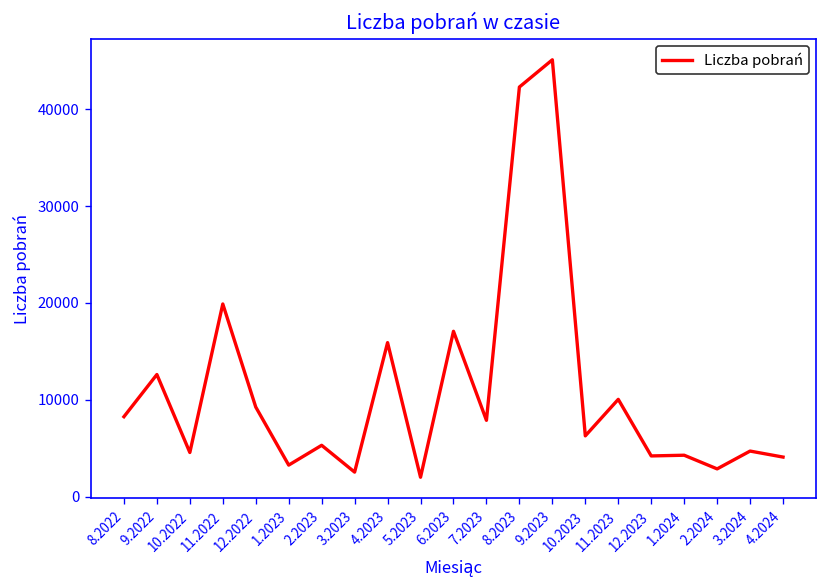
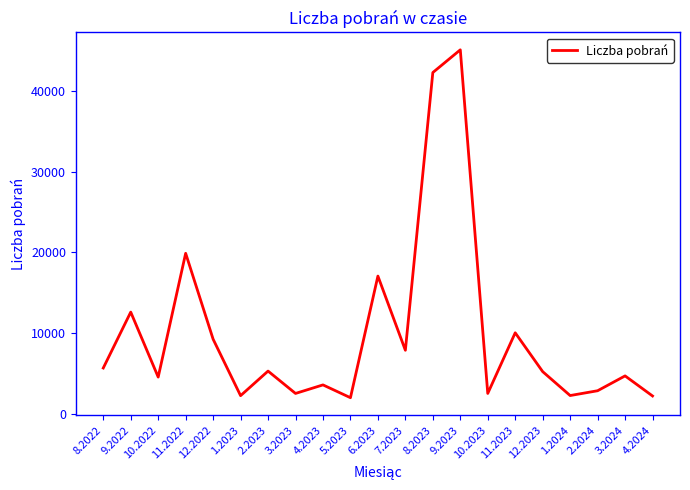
8.2022: 8000 -> 6000
1.2023: 3000 -> 2000
4.2023: 16000 -> 4000
10.2023: 6000 -> 3000
12.2023: 4000 -> 5000
1.2024: 4000 -> 2000
4.2024: 4000 -> 2000
